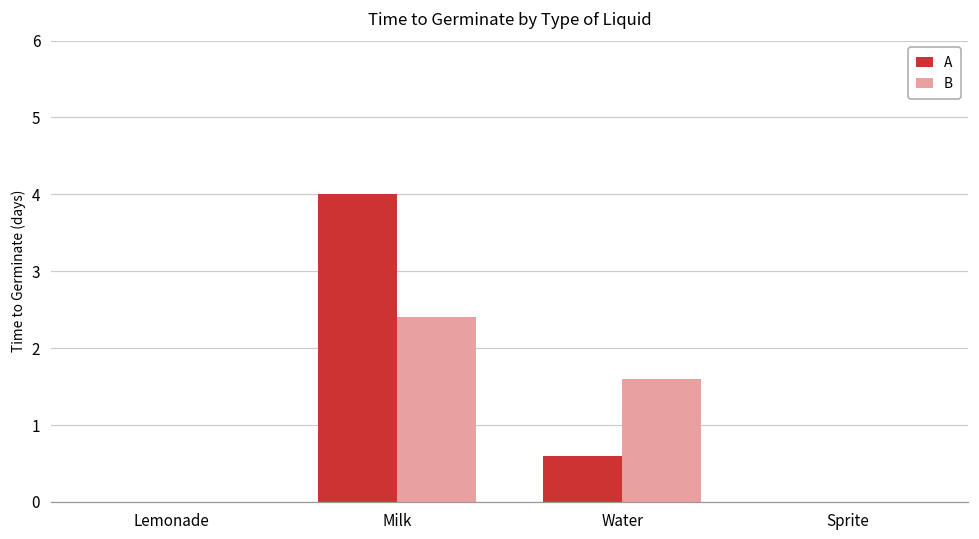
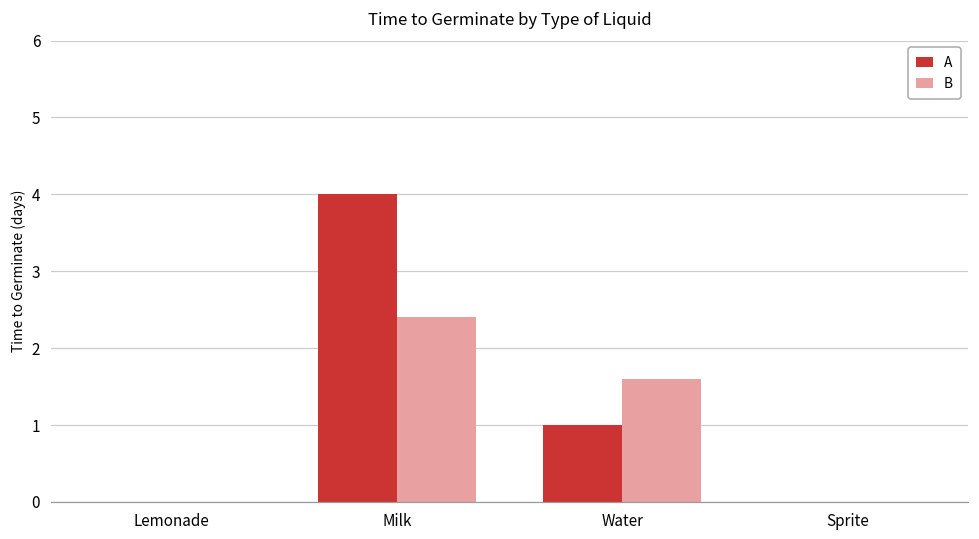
A, Water: 0.6 -> 1.0
